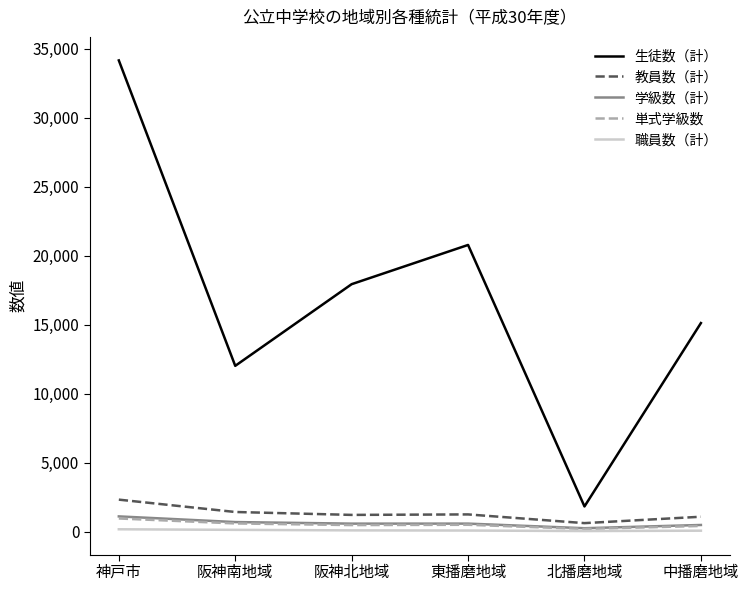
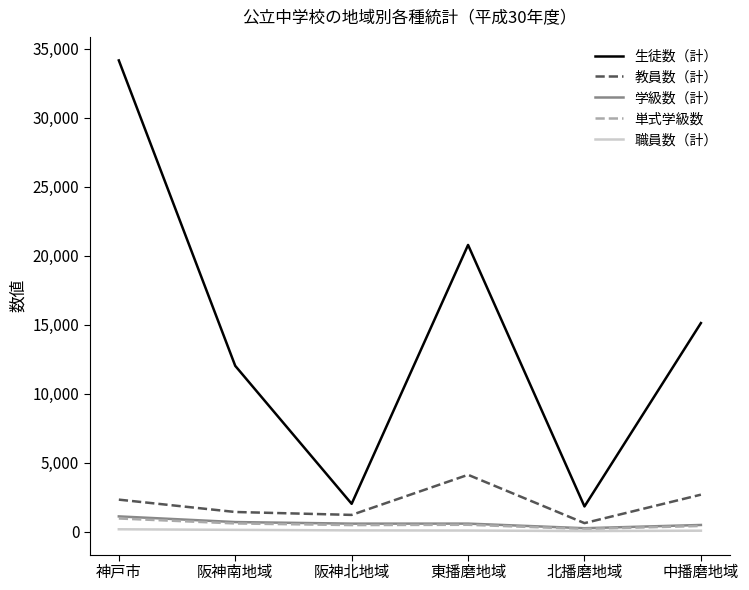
生徒数（計）, 阪神北地域: 17,900 -> 2,000
教員数（計）, 東播磨地域: 1,300 -> 4,100
教員数（計）, 中播磨地域: 1,100 -> 2,700
